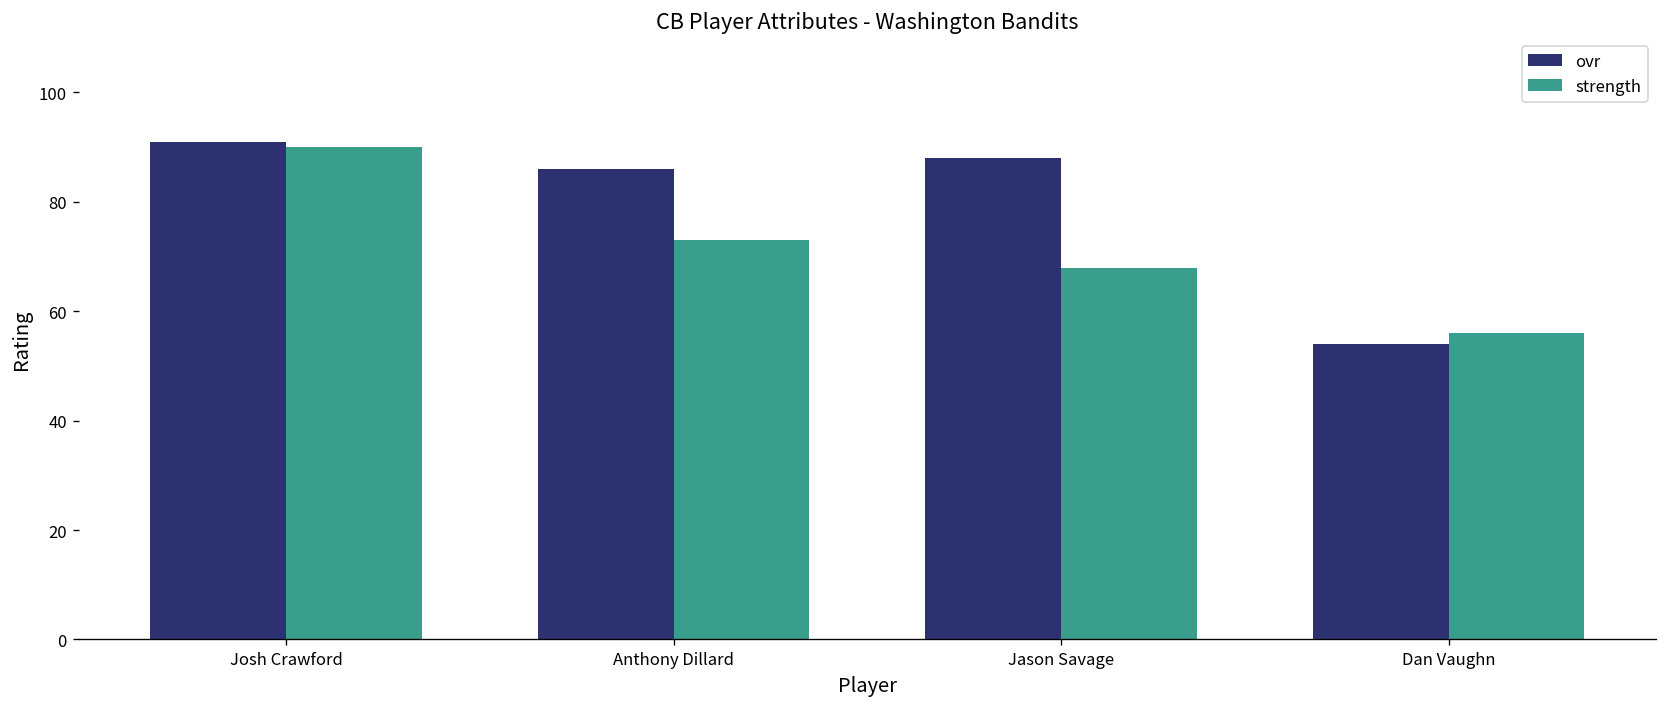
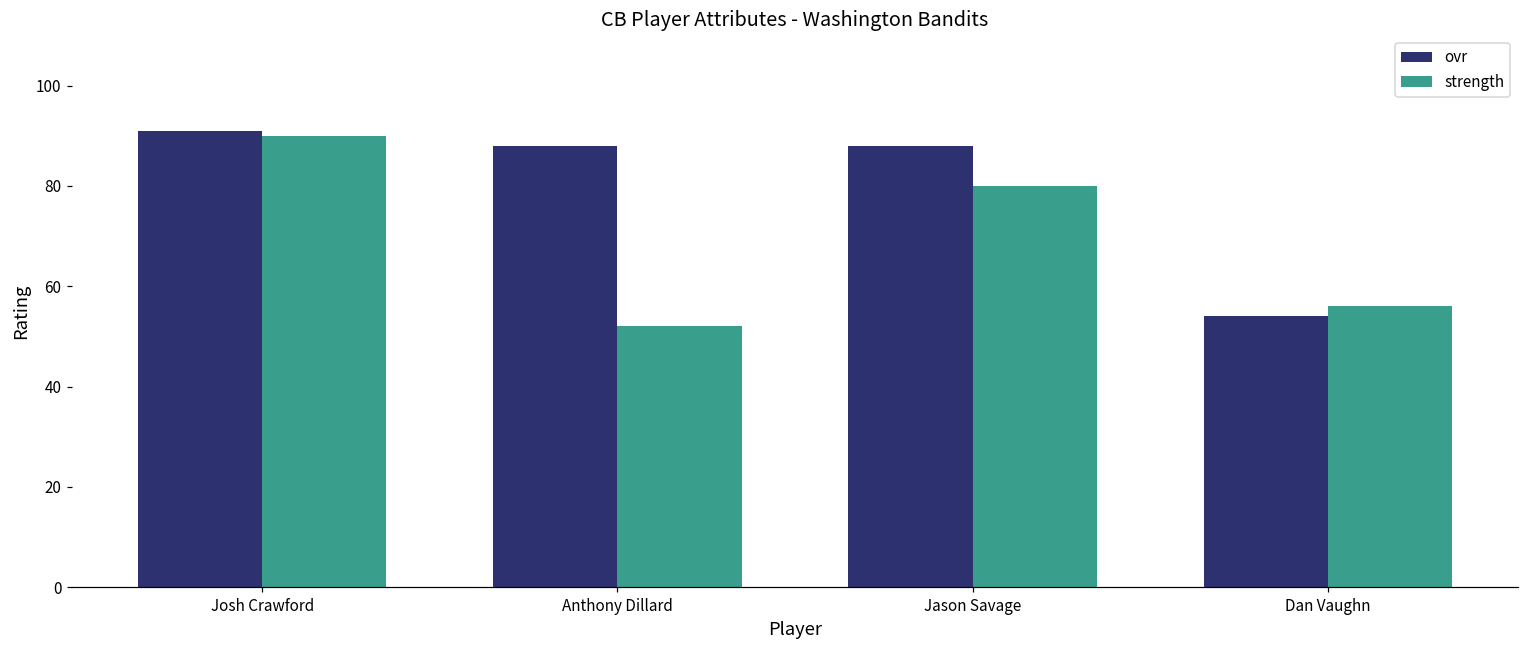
ovr, Anthony Dillard: 86 -> 88
strength, Anthony Dillard: 73 -> 52
strength, Jason Savage: 68 -> 80
